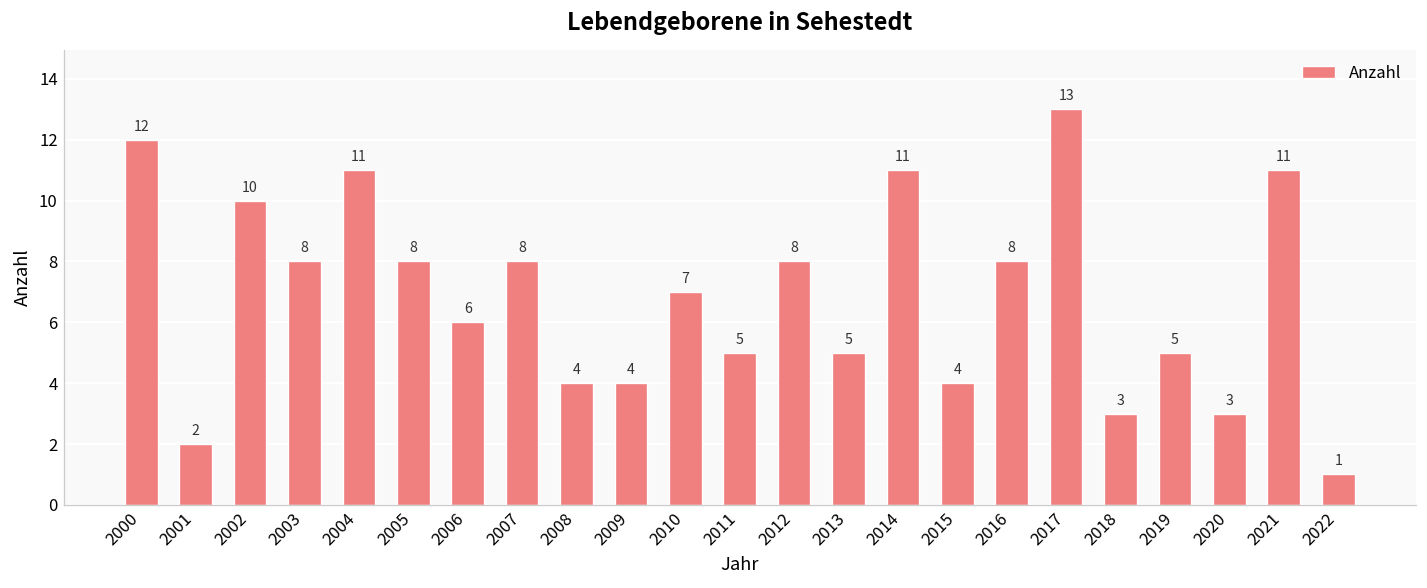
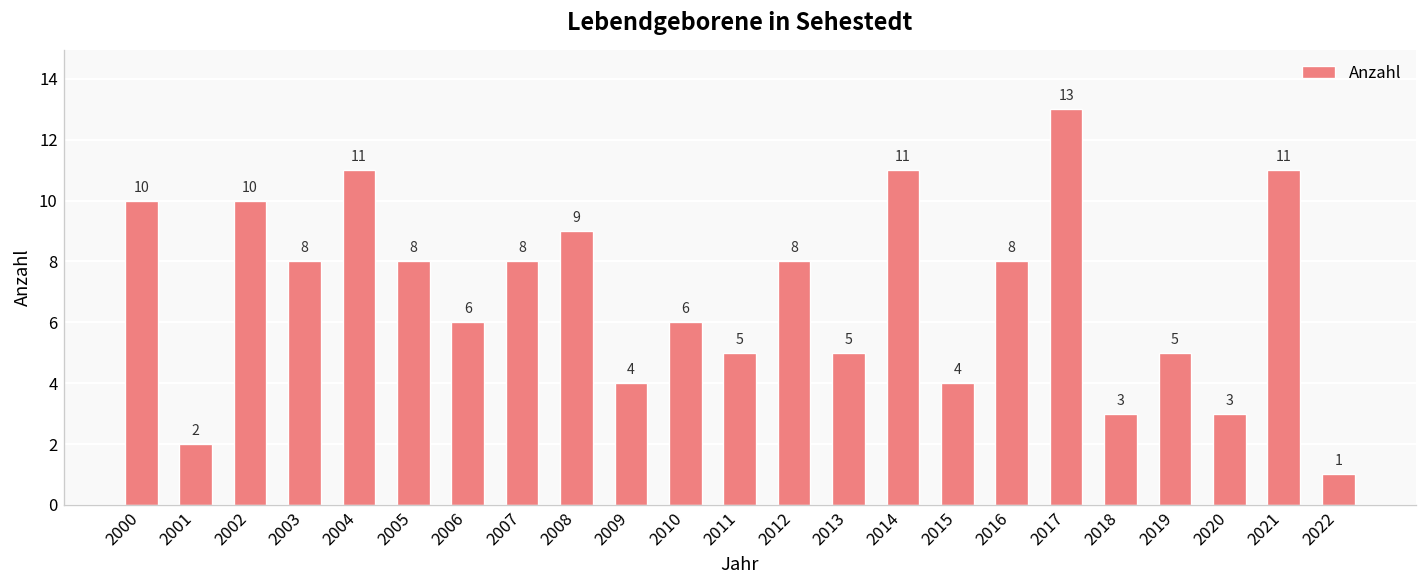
2000: 12 -> 10
2008: 4 -> 9
2010: 7 -> 6
